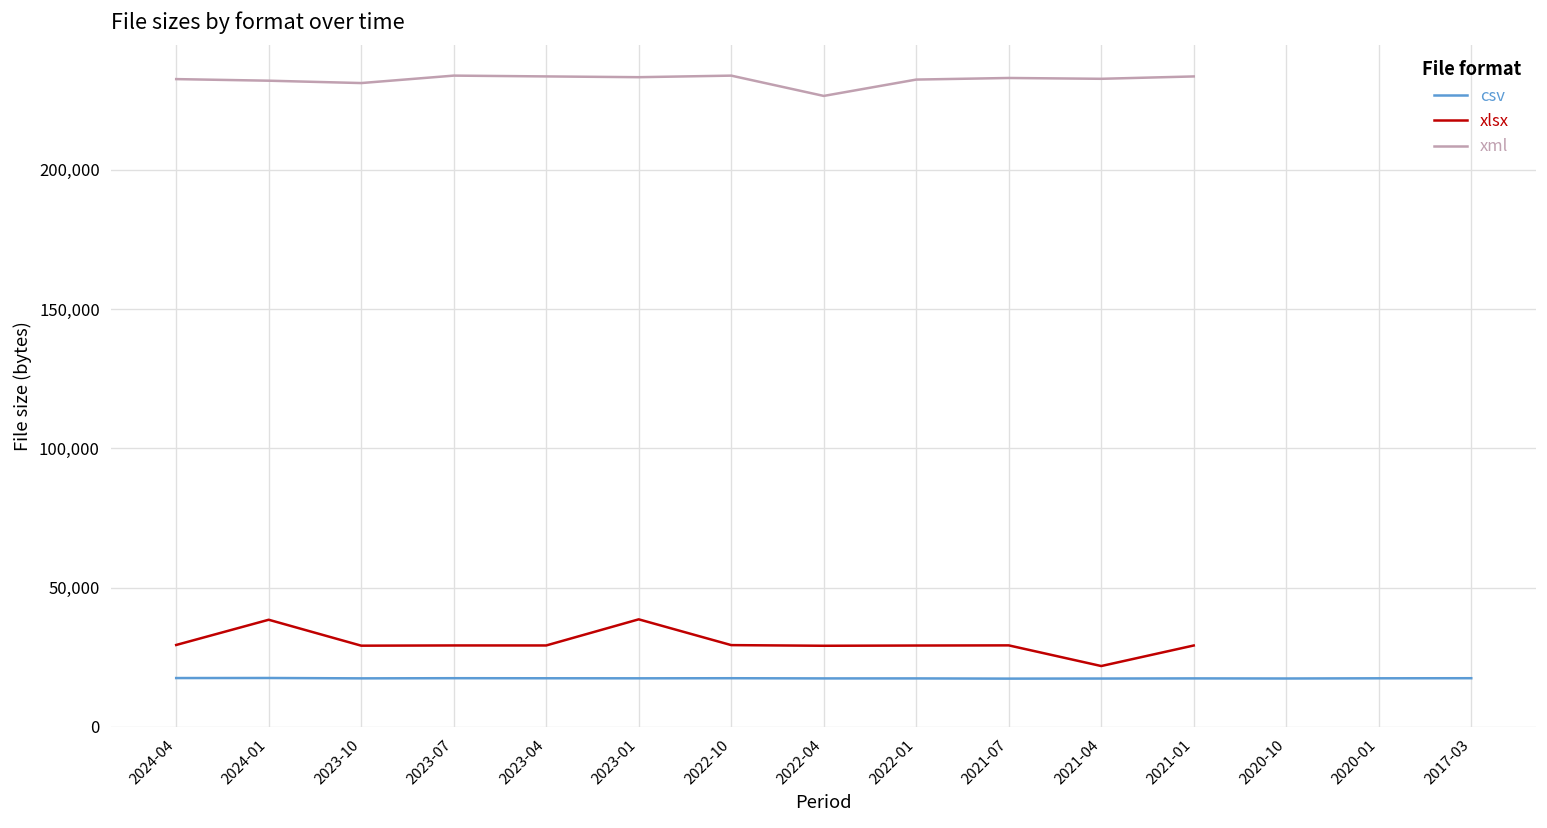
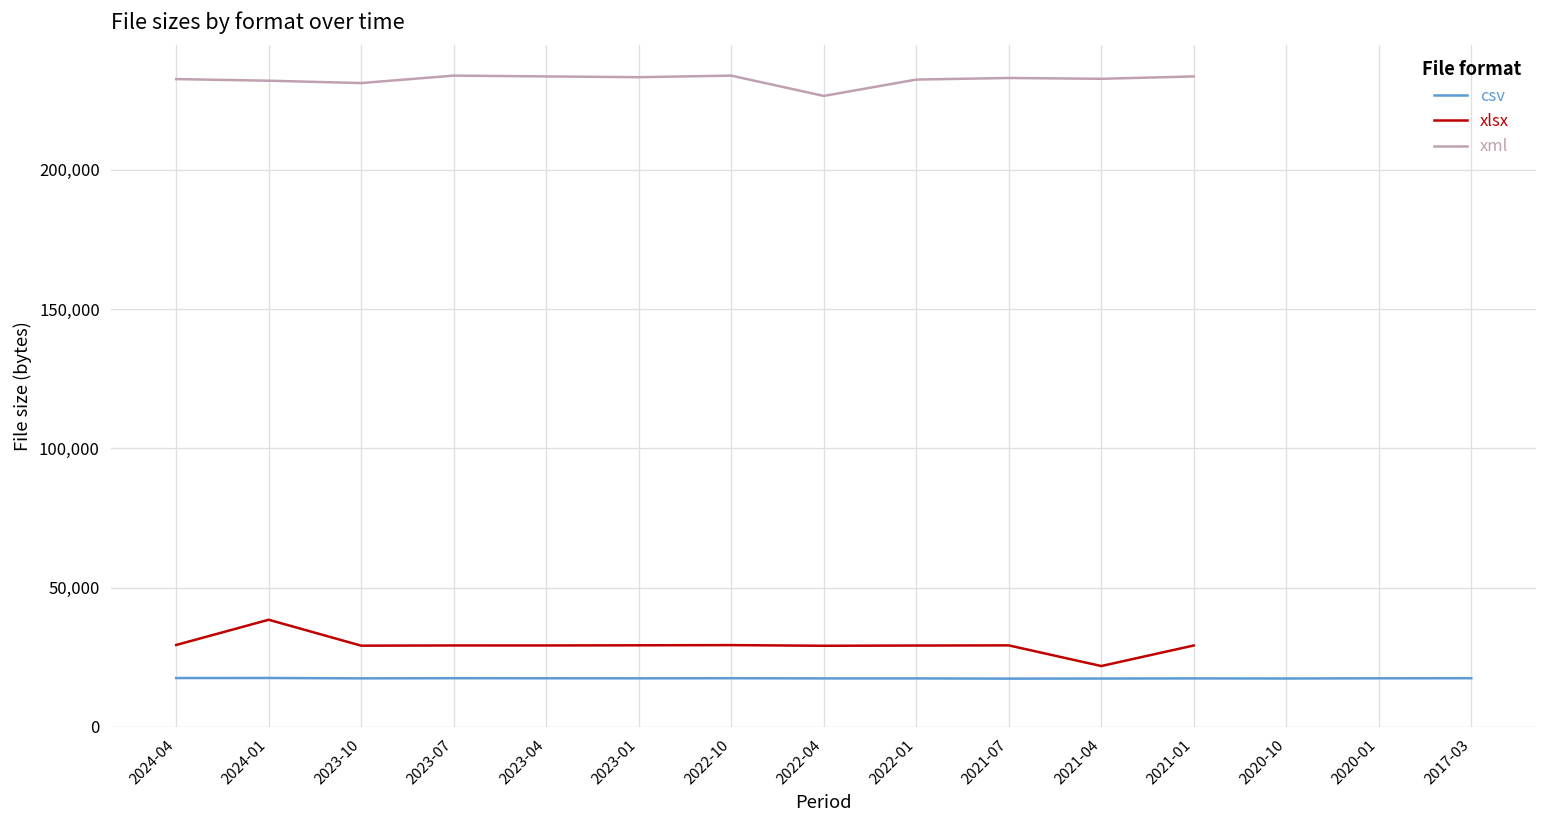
xlsx, 2023-01: 39,000 -> 29,000
